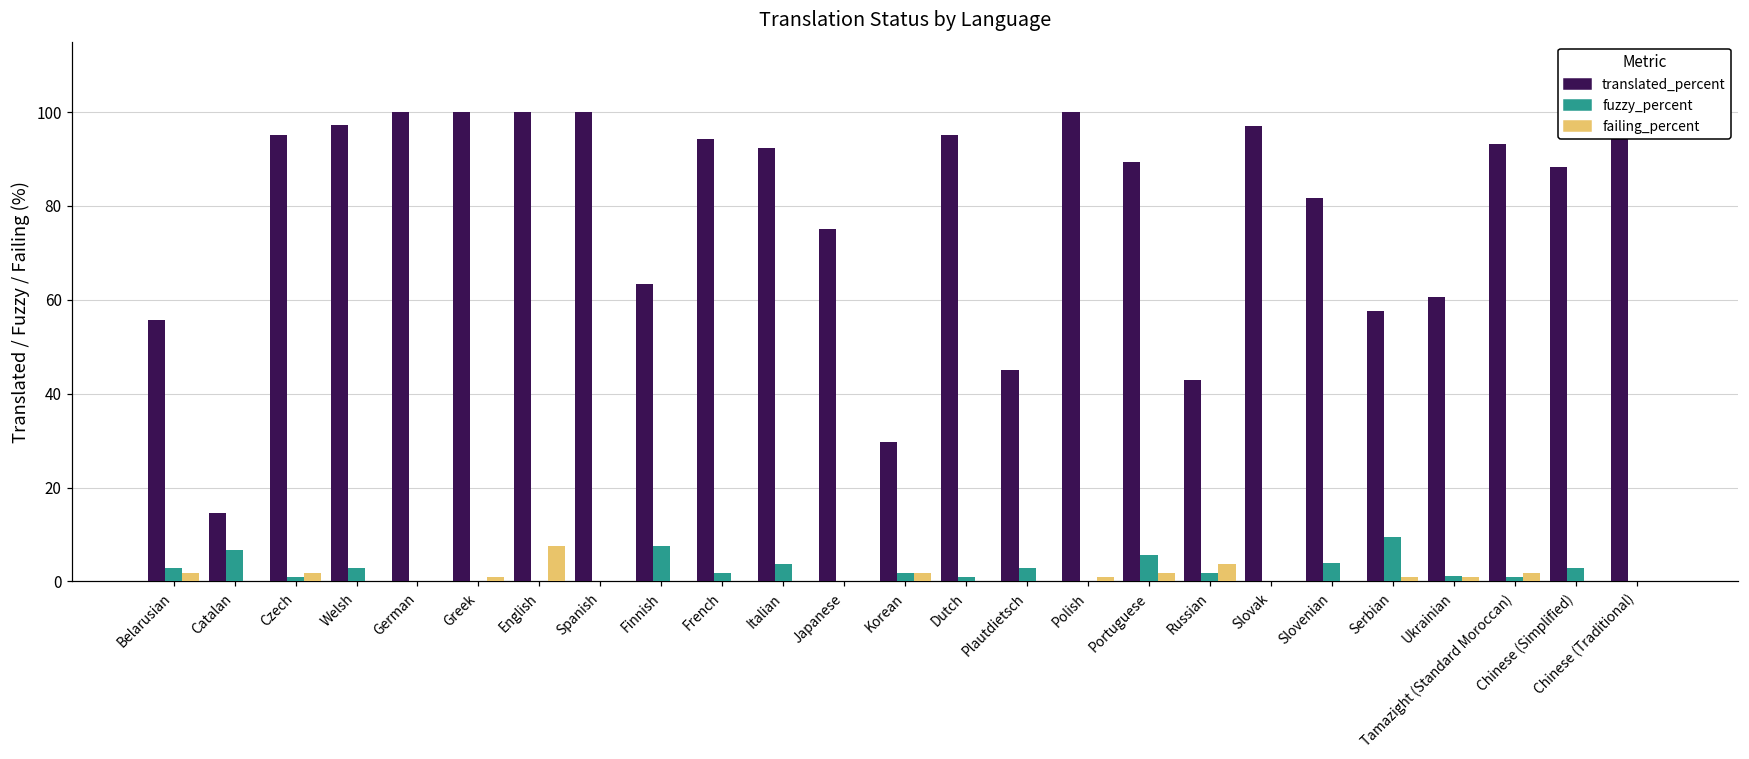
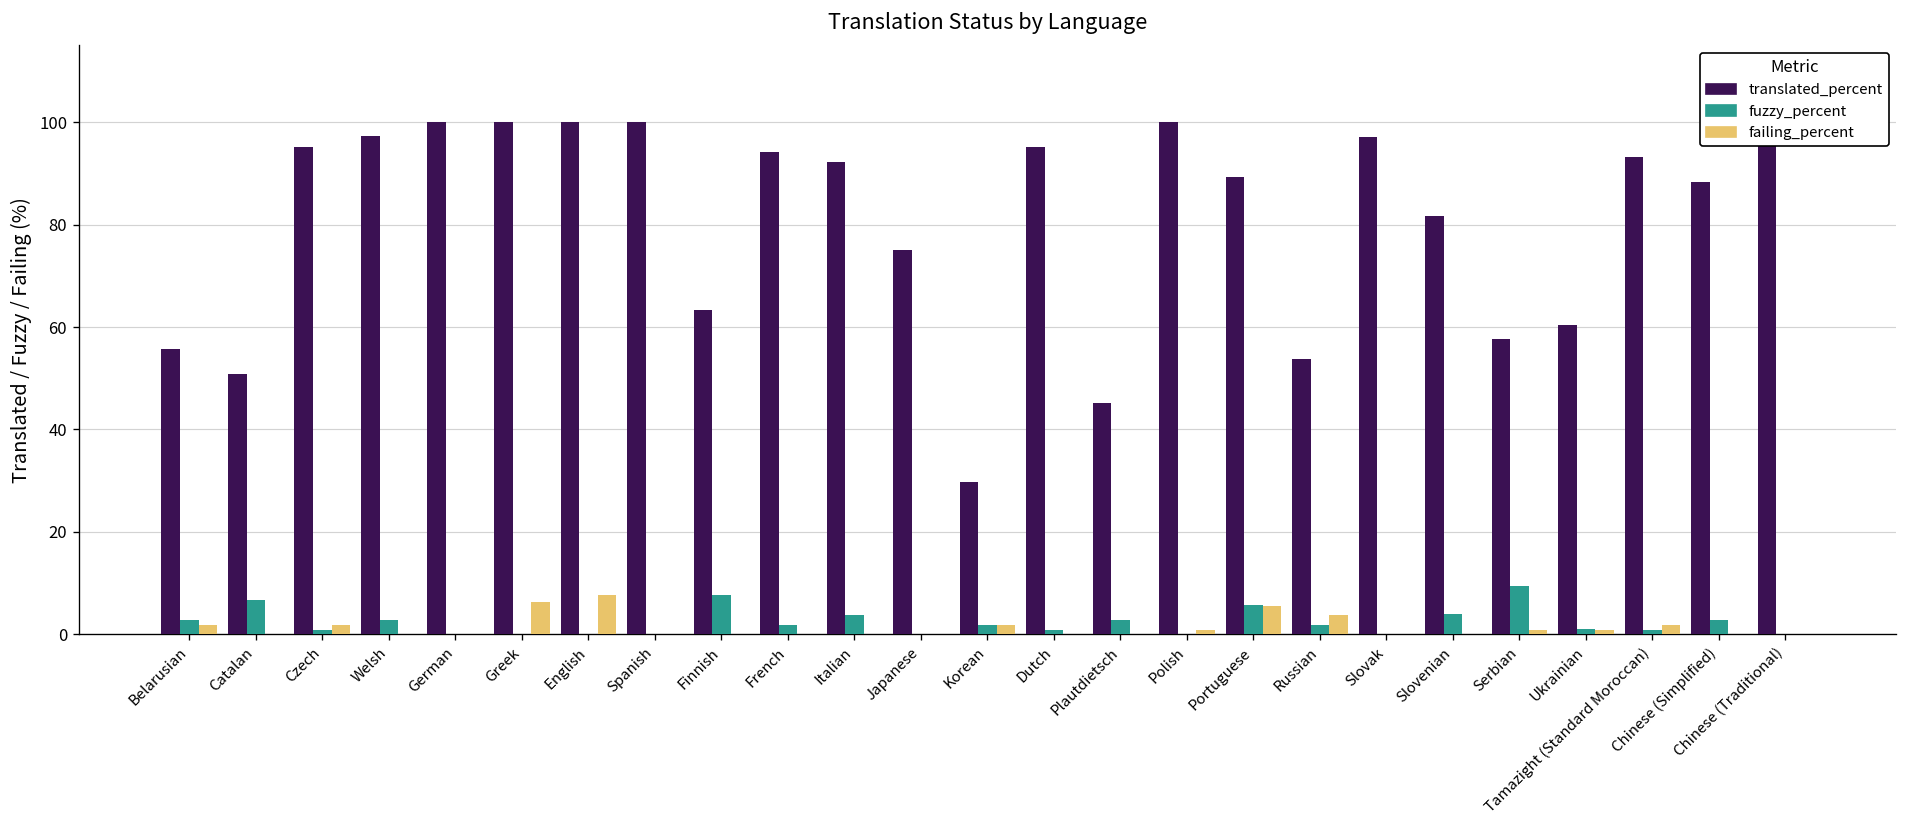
translated_percent, Catalan: 15 -> 51
failing_percent, Greek: 1 -> 6
failing_percent, Portuguese: 2 -> 6
translated_percent, Russian: 43 -> 54
